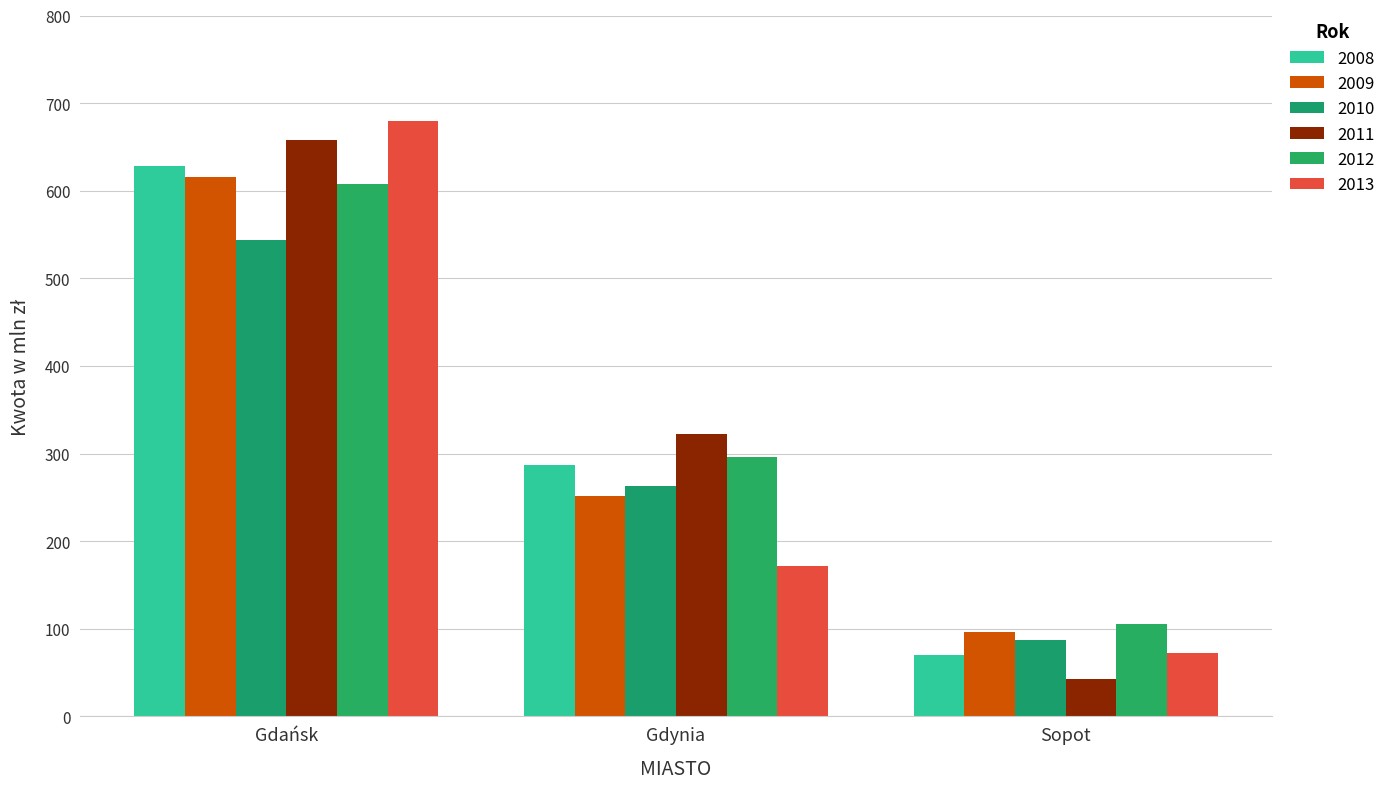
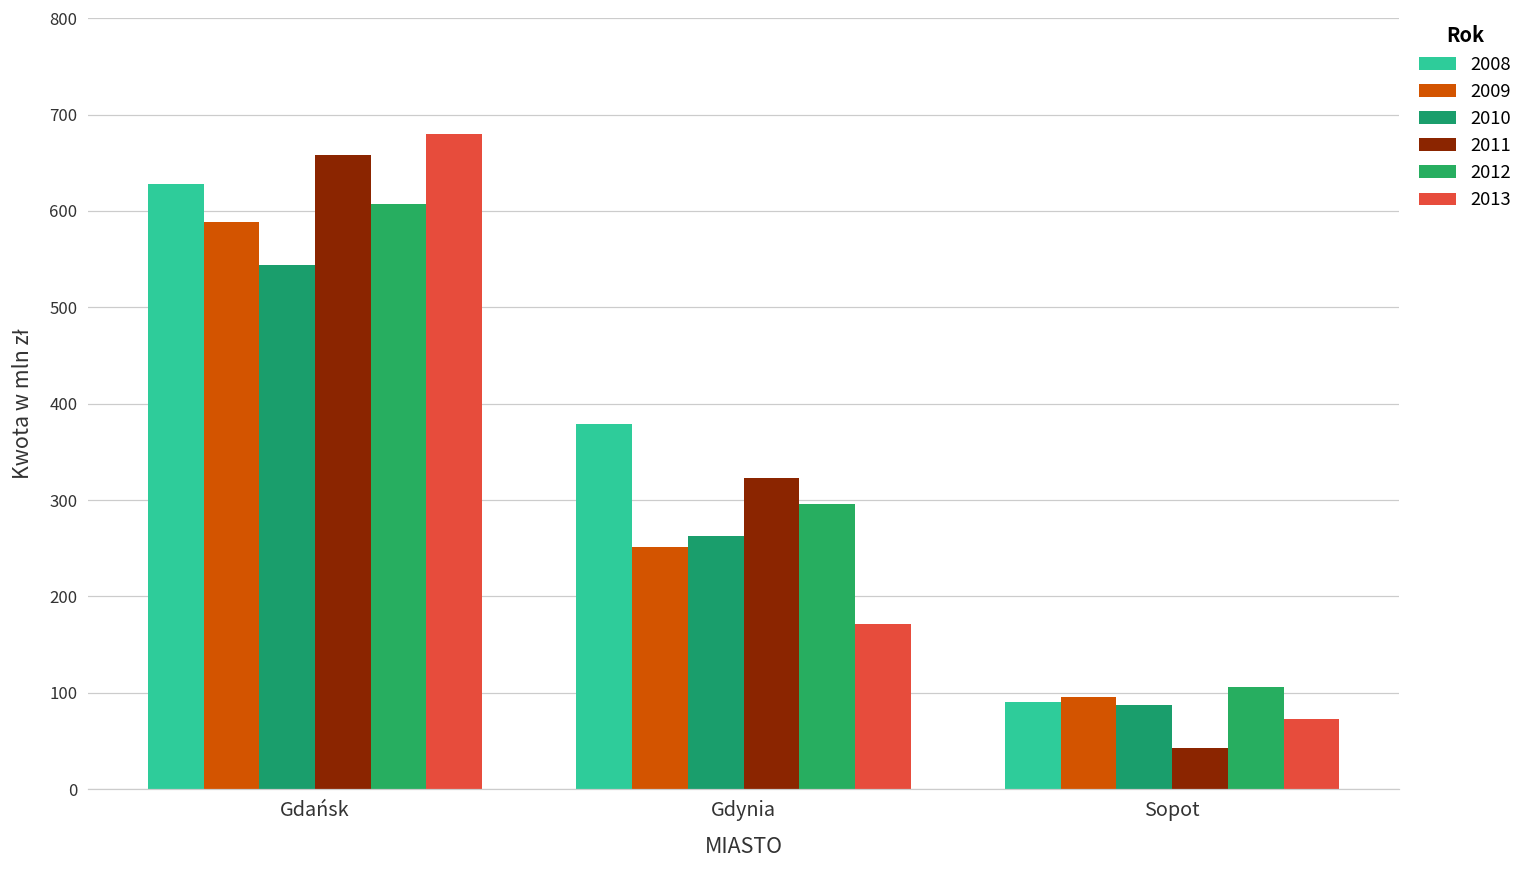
2009, Gdańsk: 620 -> 590
2008, Gdynia: 290 -> 380
2008, Sopot: 70 -> 90
